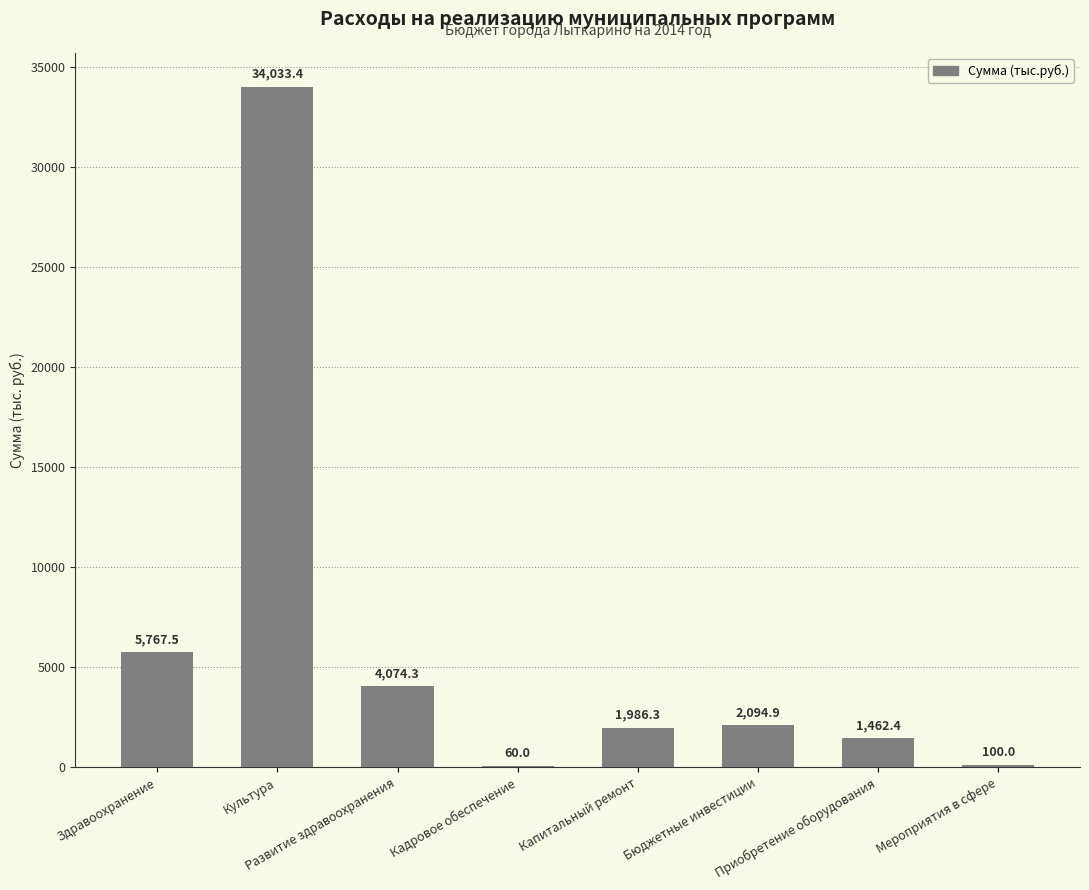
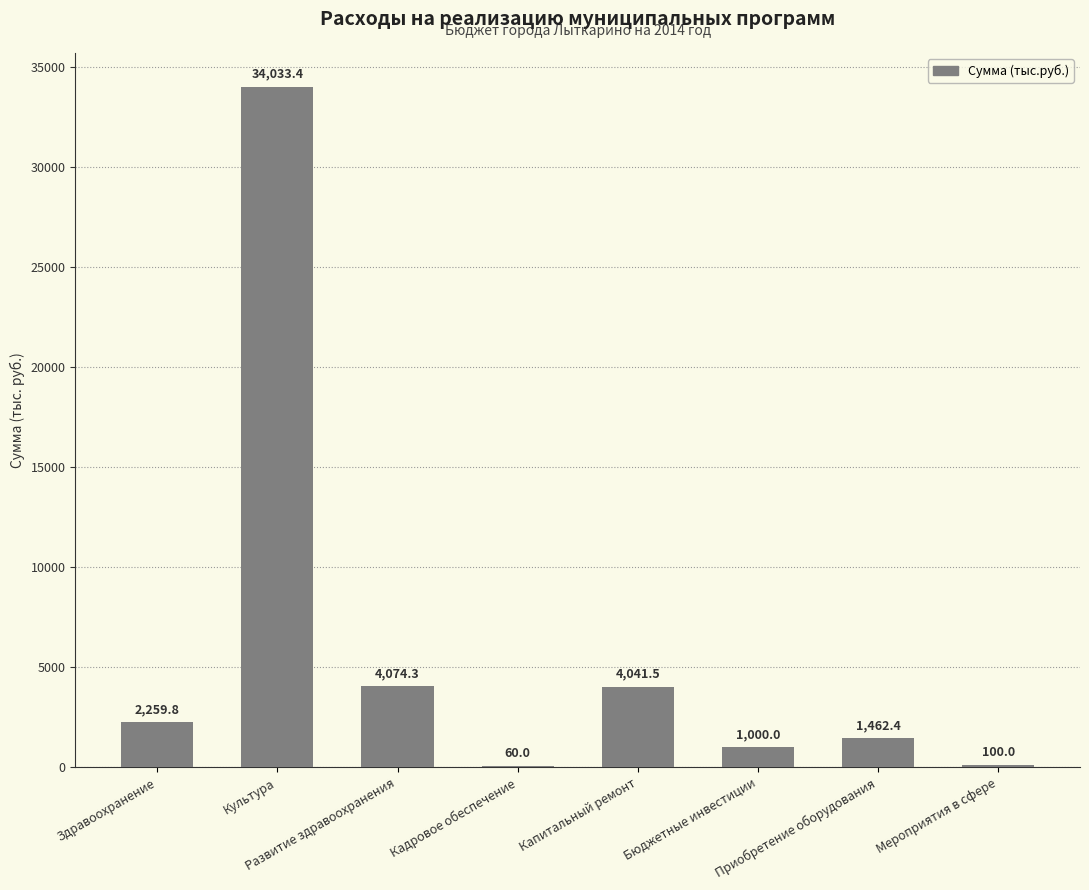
Здравоохранение: 5,767.5 -> 2,259.8
Капитальный ремонт: 1,986.3 -> 4,041.5
Бюджетные инвестиции: 2,094.9 -> 1,000.0
